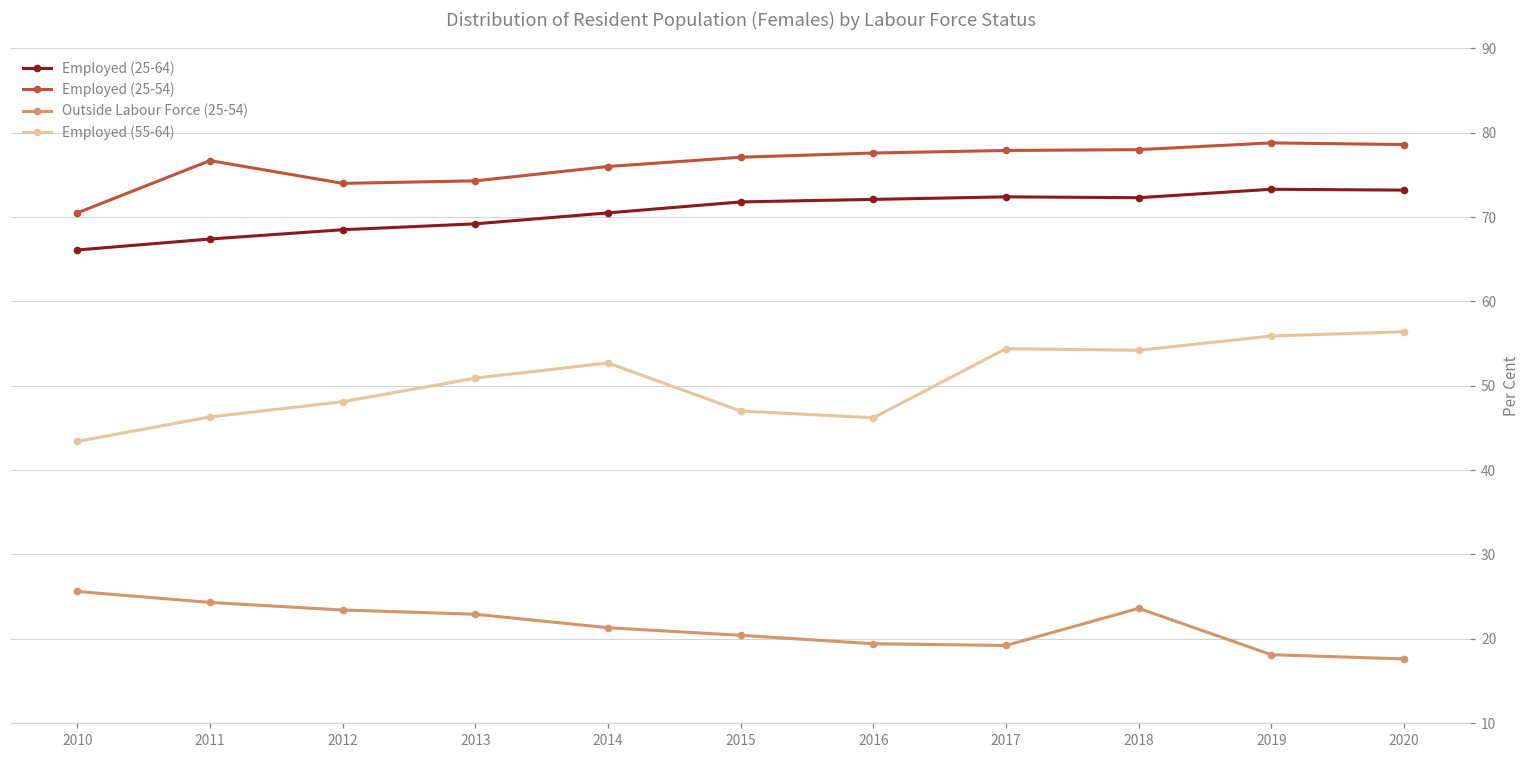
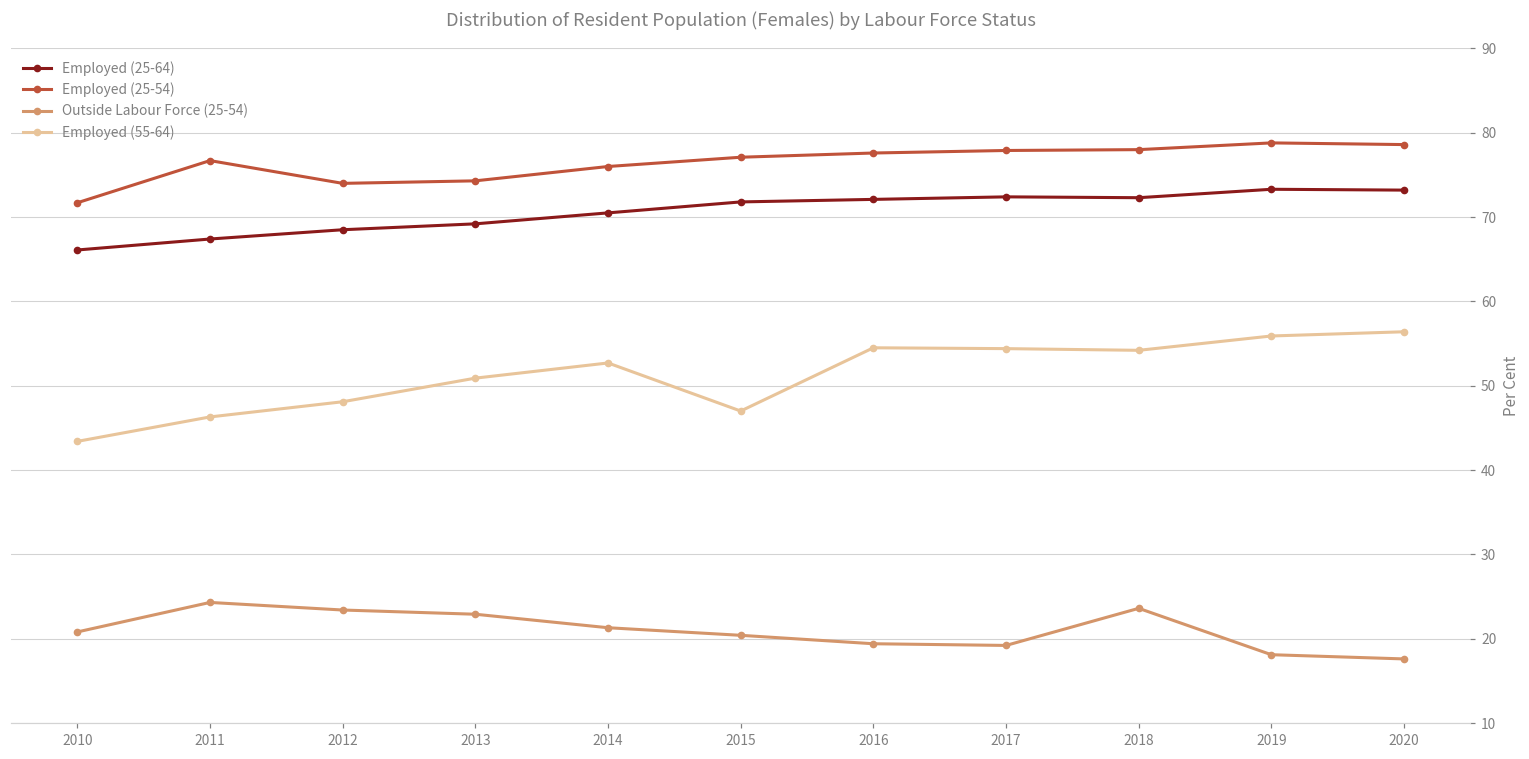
Employed (25-54), 2010: 71 -> 72
Outside Labour Force (25-54), 2010: 26 -> 21
Employed (55-64), 2016: 46 -> 55
